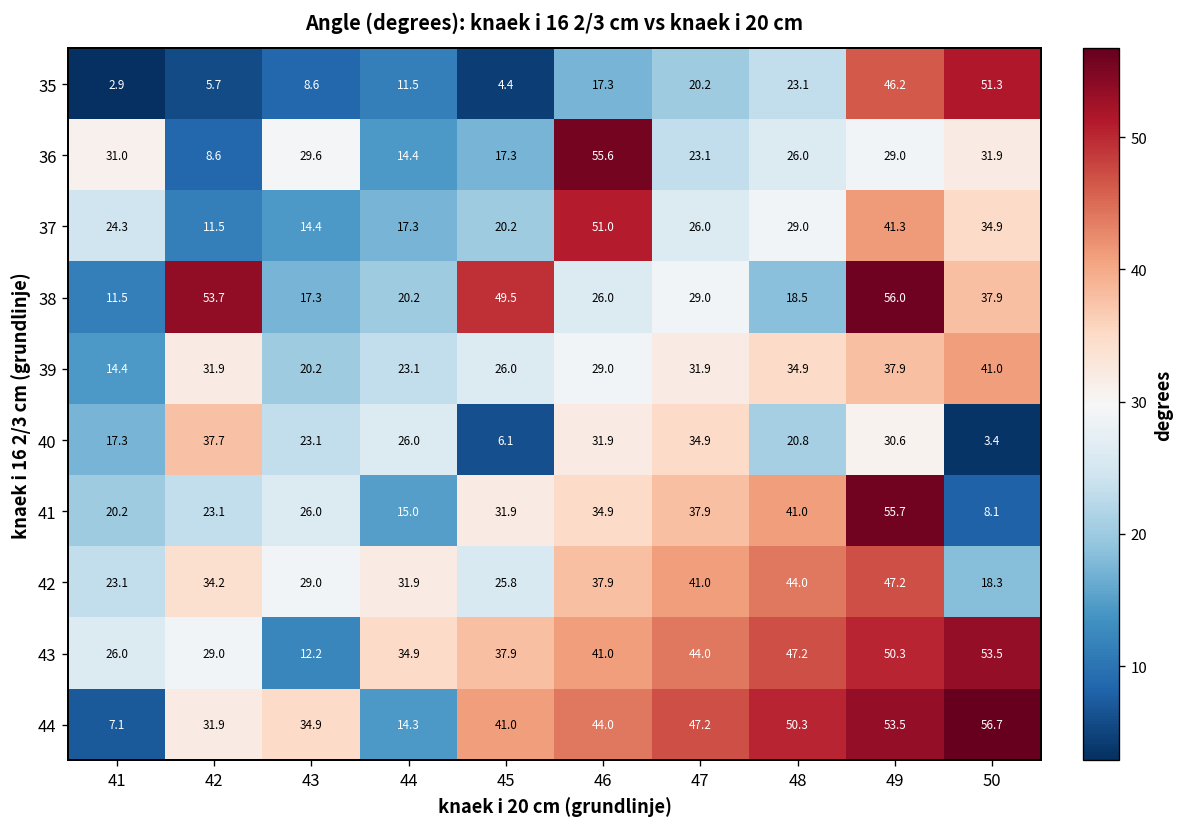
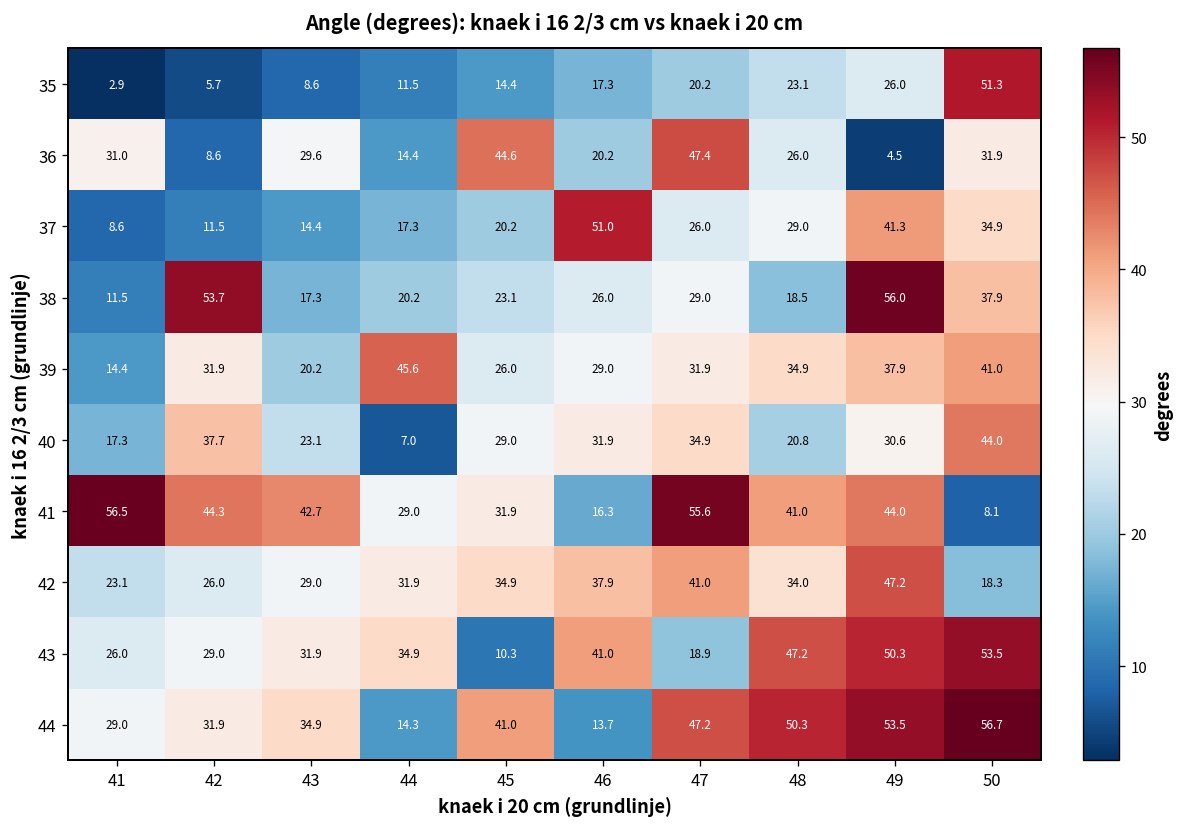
35, 45: 4.4 -> 14.4
35, 49: 46.2 -> 26.0
36, 45: 17.3 -> 44.6
36, 46: 55.6 -> 20.2
36, 47: 23.1 -> 47.4
36, 49: 29.0 -> 4.5
37, 41: 24.3 -> 8.6
38, 45: 49.5 -> 23.1
39, 44: 23.1 -> 45.6
40, 44: 26.0 -> 7.0
40, 45: 6.1 -> 29.0
40, 50: 3.4 -> 44.0
41, 41: 20.2 -> 56.5
41, 42: 23.1 -> 44.3
41, 43: 26.0 -> 42.7
41, 44: 15.0 -> 29.0
41, 46: 34.9 -> 16.3
41, 47: 37.9 -> 55.6
41, 49: 55.7 -> 44.0
42, 42: 34.2 -> 26.0
42, 45: 25.8 -> 34.9
42, 48: 44.0 -> 34.0
43, 43: 12.2 -> 31.9
43, 45: 37.9 -> 10.3
43, 47: 44.0 -> 18.9
44, 41: 7.1 -> 29.0
44, 46: 44.0 -> 13.7
